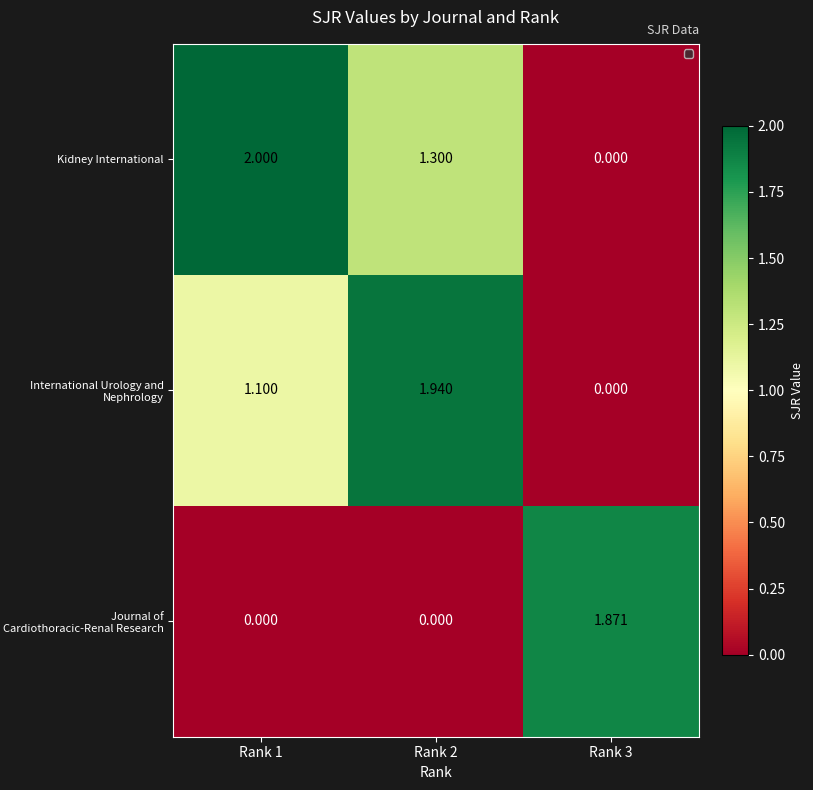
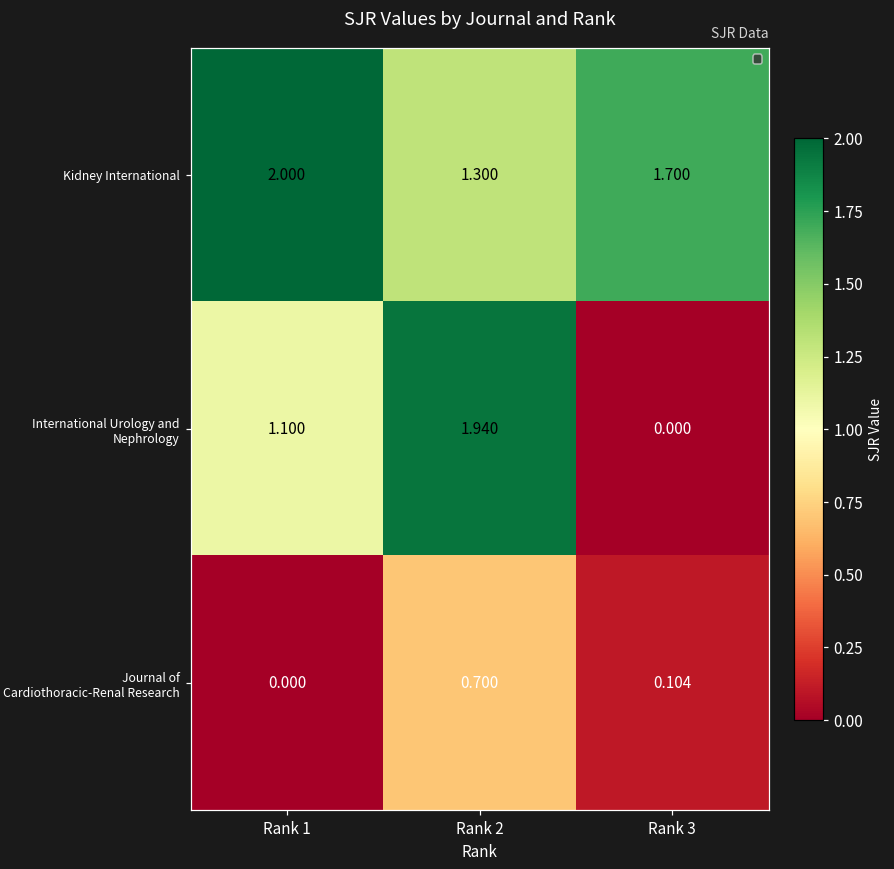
Kidney International, Rank 3: 0.000 -> 1.700
Journal of Cardiothoracic-Renal Research, Rank 2: 0.000 -> 0.700
Journal of Cardiothoracic-Renal Research, Rank 3: 1.871 -> 0.104
